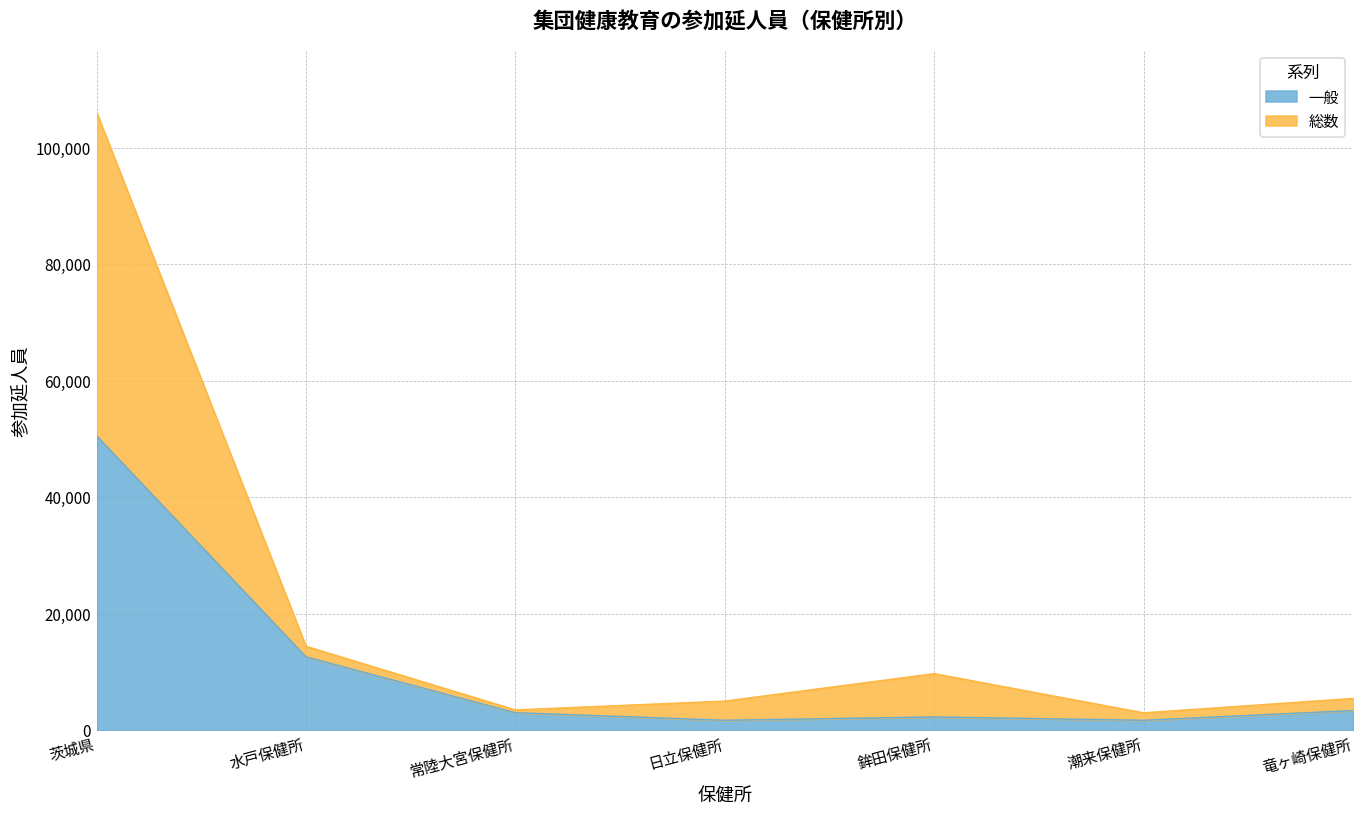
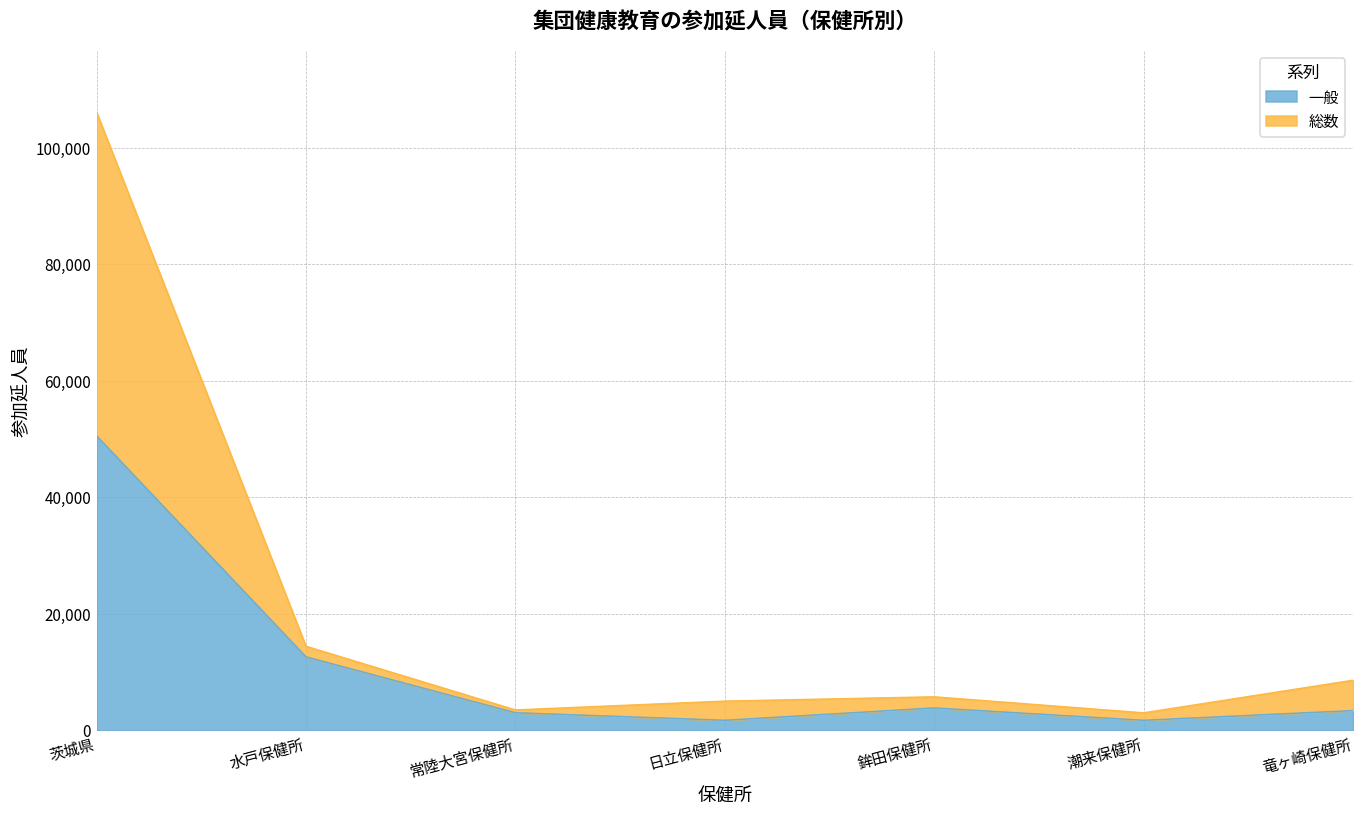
一般, 鉾田保健所: 2,000 -> 4,000
総数, 鉾田保健所: 10,000 -> 6,000
総数, 竜ヶ崎保健所: 5,000 -> 9,000
